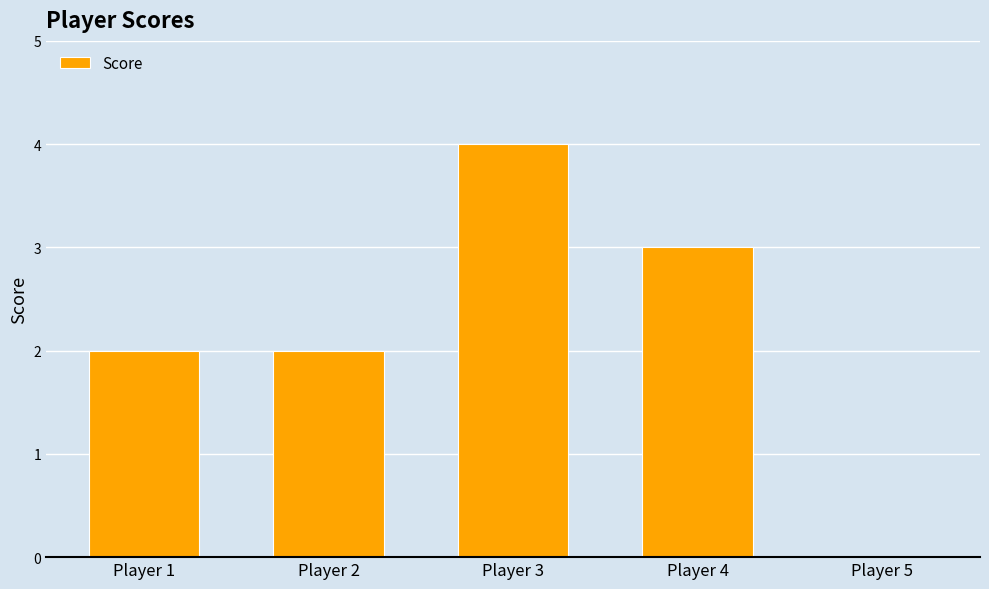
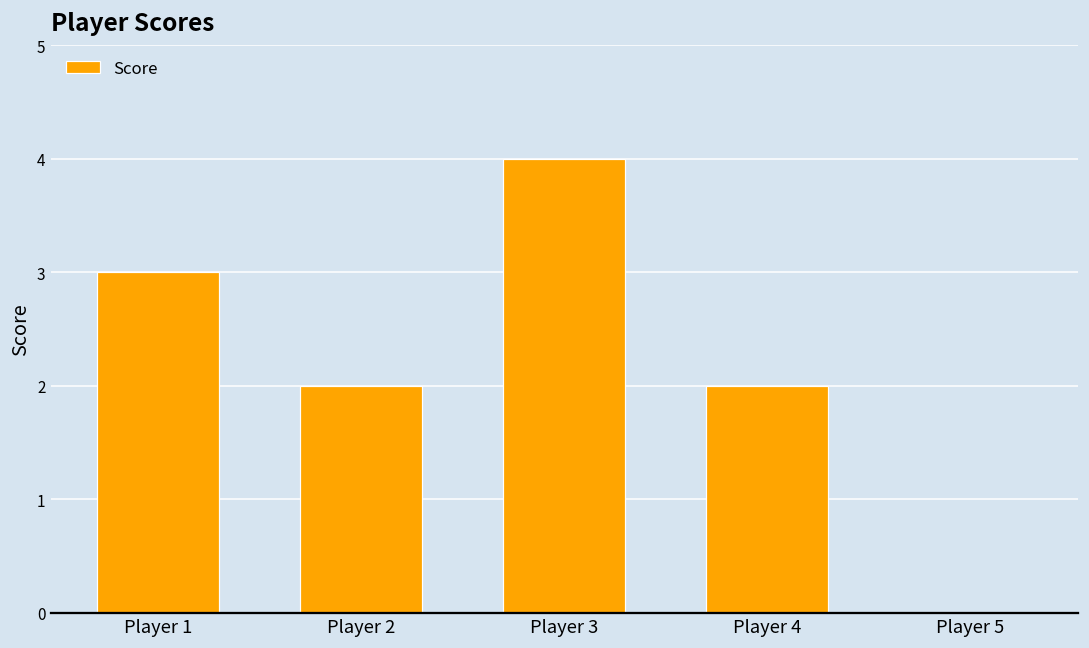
Player 1: 2 -> 3
Player 4: 3 -> 2
